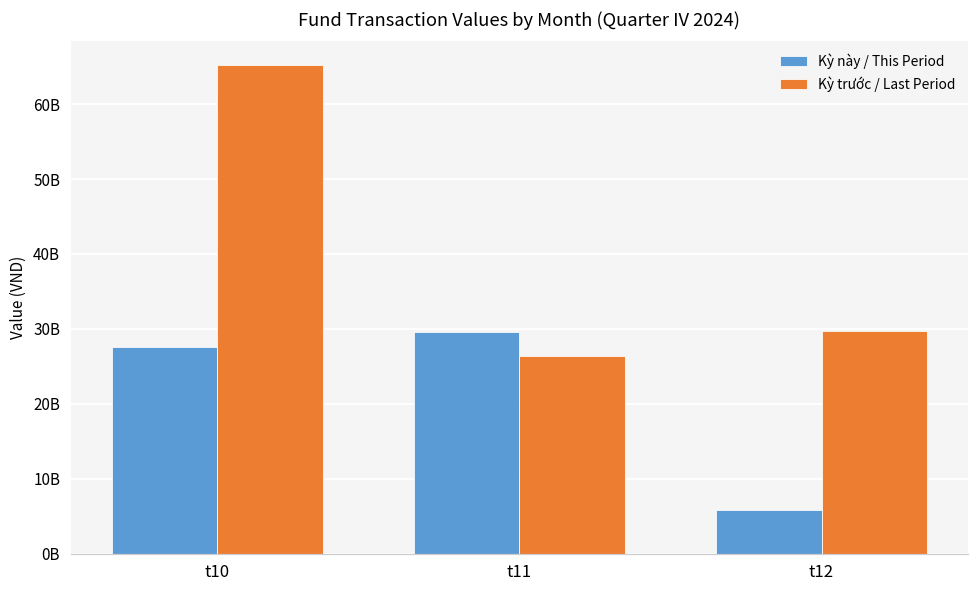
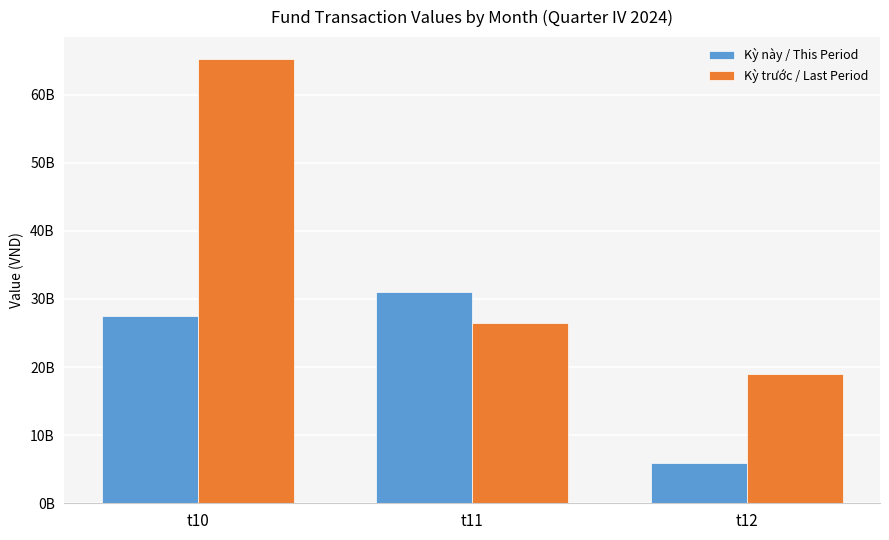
Kỳ này / This Period, t11: 30000000000 -> 31000000000
Kỳ trước / Last Period, t12: 30000000000 -> 19000000000
